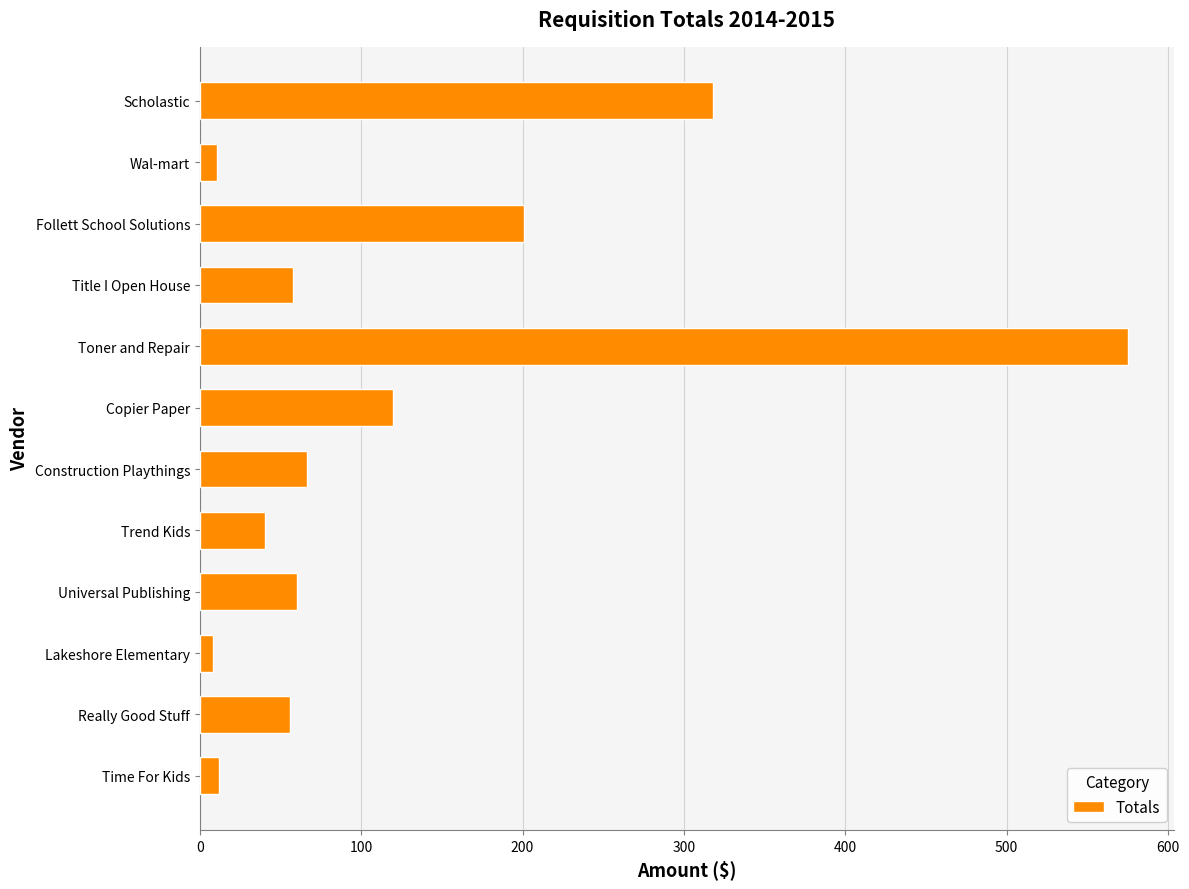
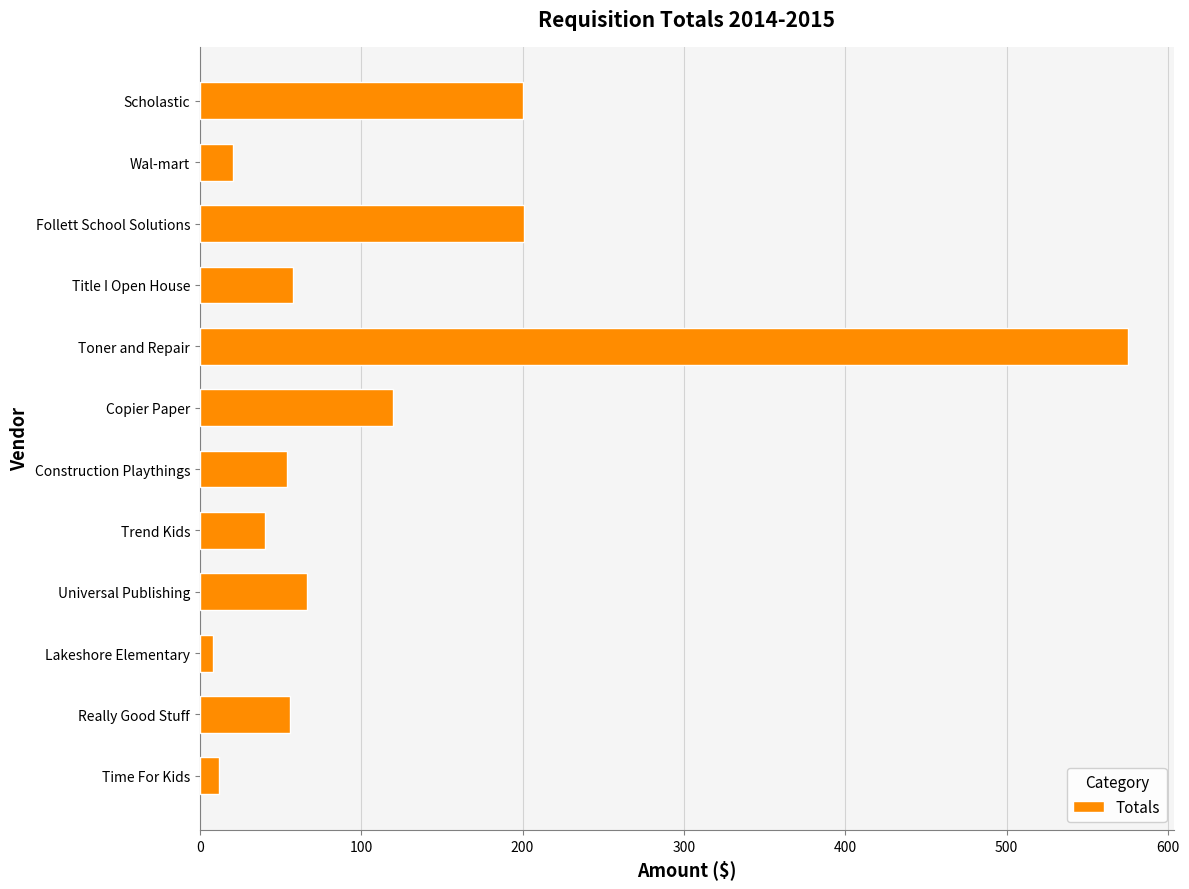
Scholastic: 318 -> 200
Wal-mart: 11 -> 21
Construction Playthings: 66 -> 54
Universal Publishing: 61 -> 66
